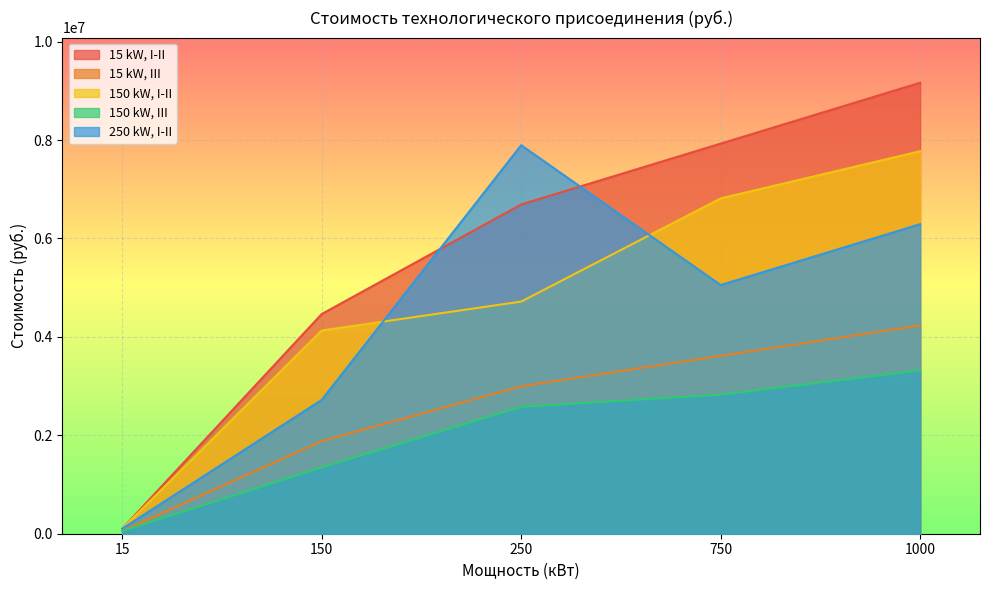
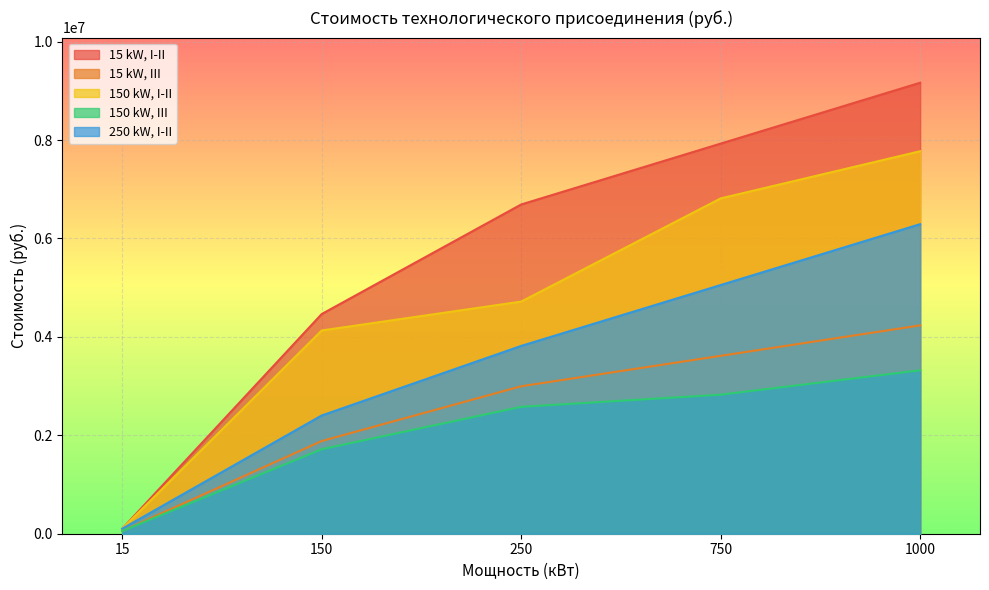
150 kW, III, 150: 1300000 -> 1700000
250 kW, I-II, 150: 2700000 -> 2400000
250 kW, I-II, 250: 7900000 -> 3800000
